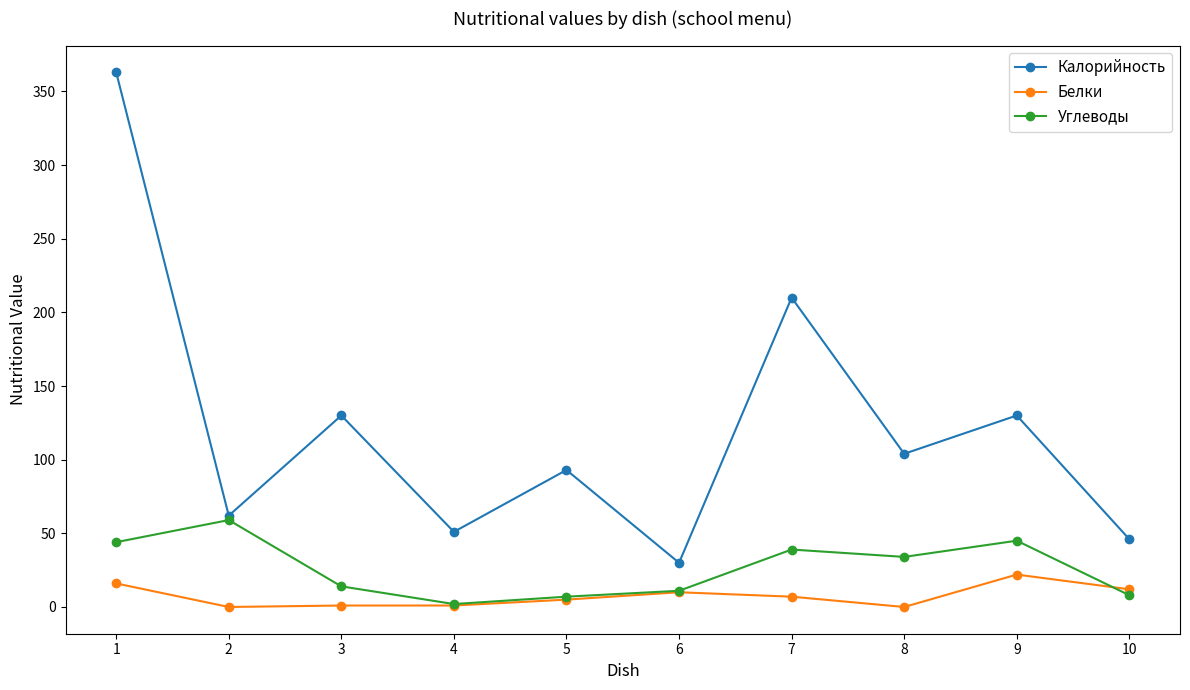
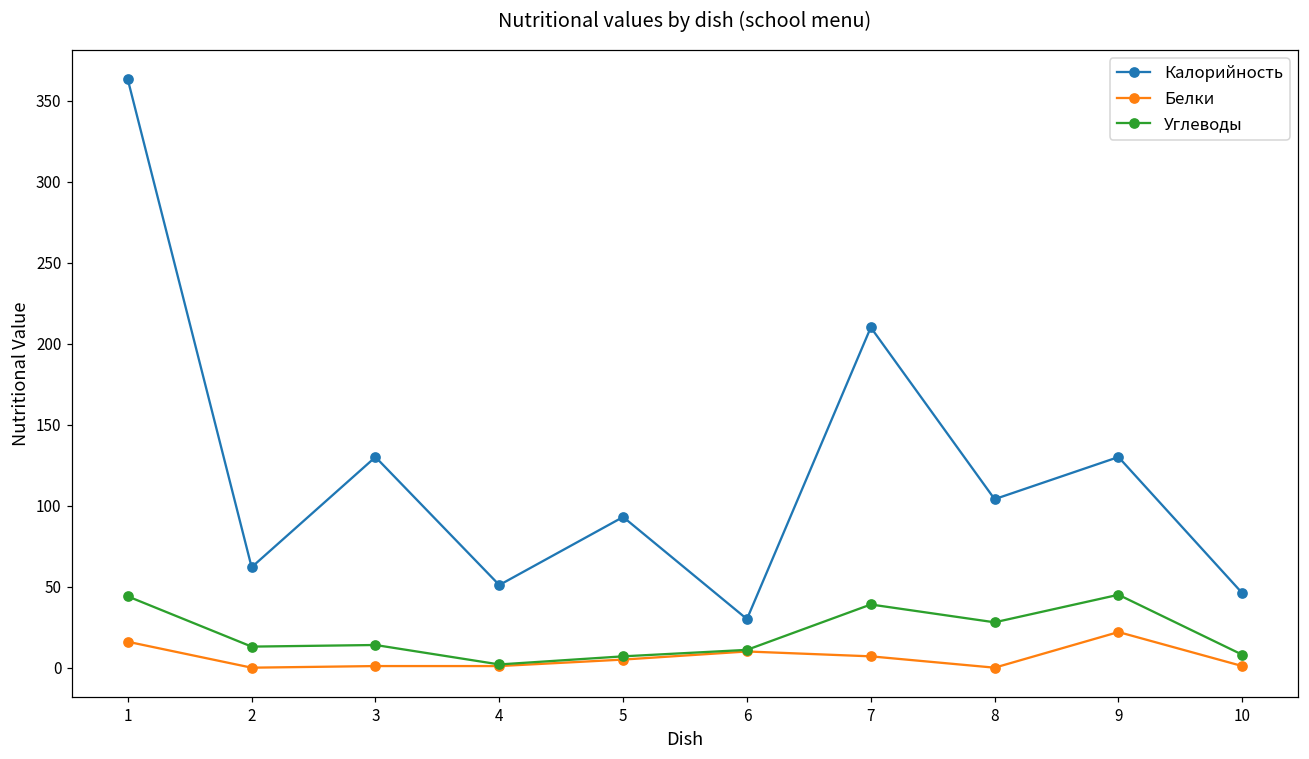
Углеводы, 2: 59 -> 13
Углеводы, 8: 34 -> 28
Белки, 10: 12 -> 1
